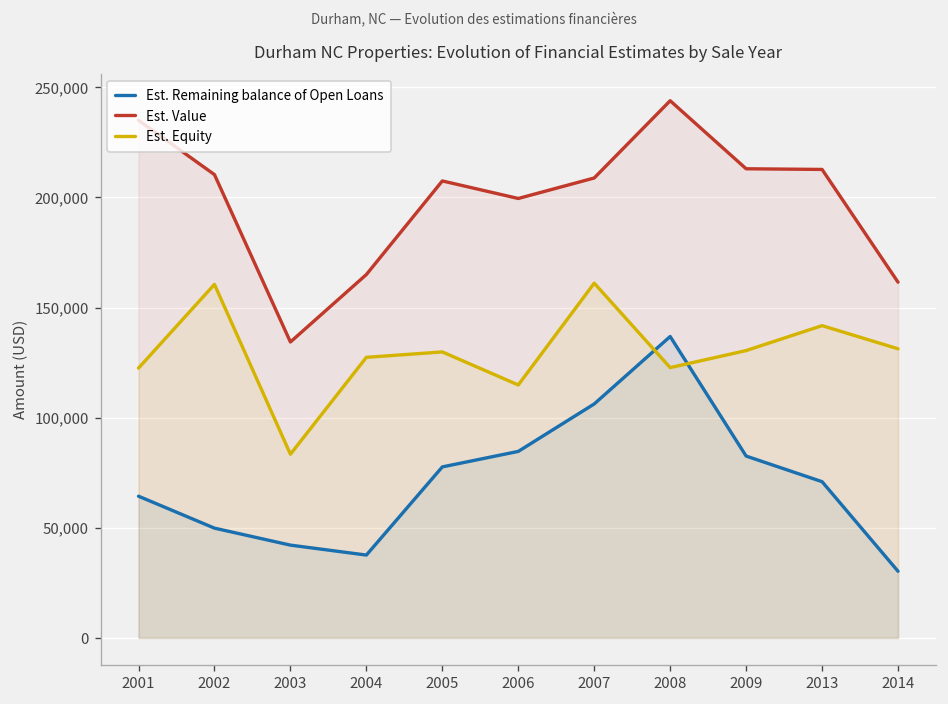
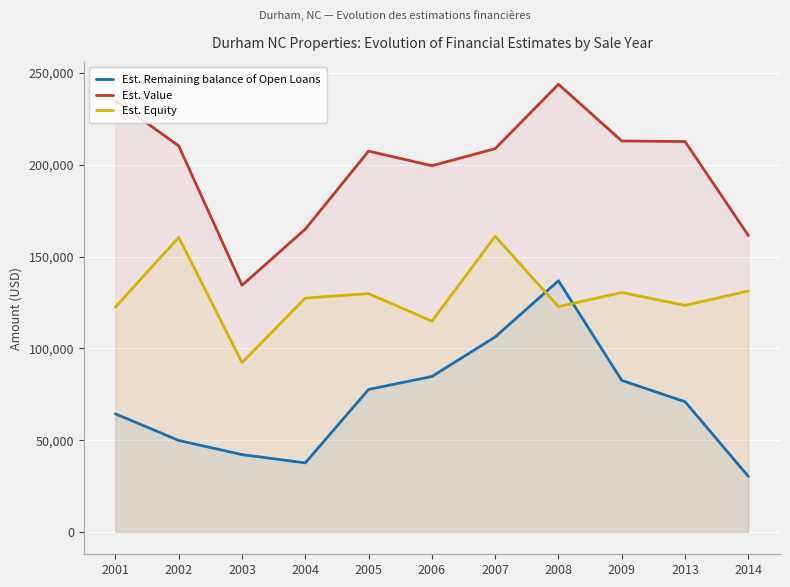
Est. Equity, 2003: 83,000 -> 92,000
Est. Equity, 2013: 142,000 -> 123,000
